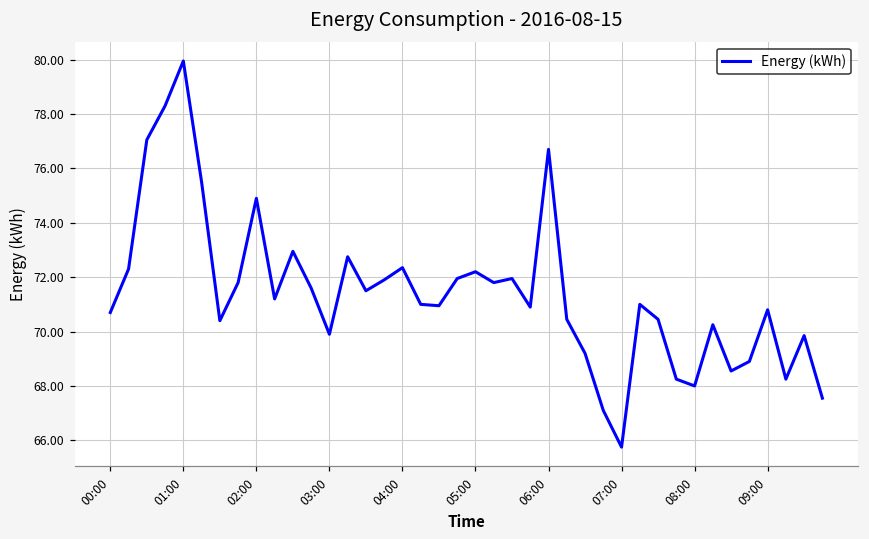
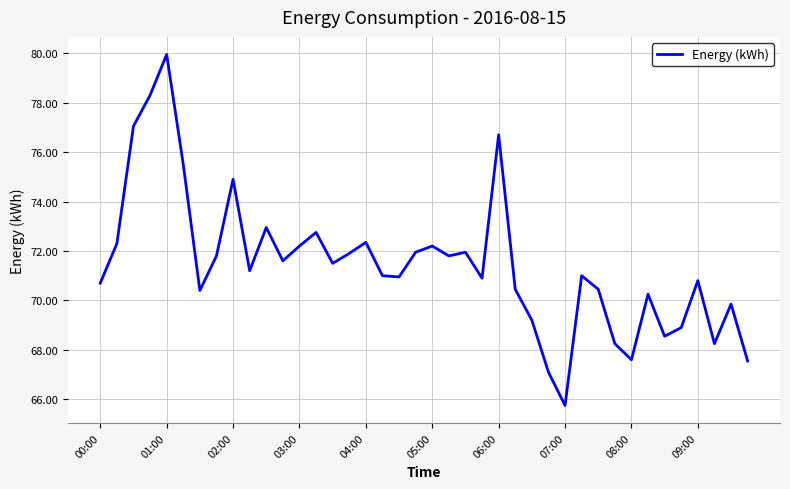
03:00: 69.9 -> 72.2
08:00: 68.0 -> 67.6
